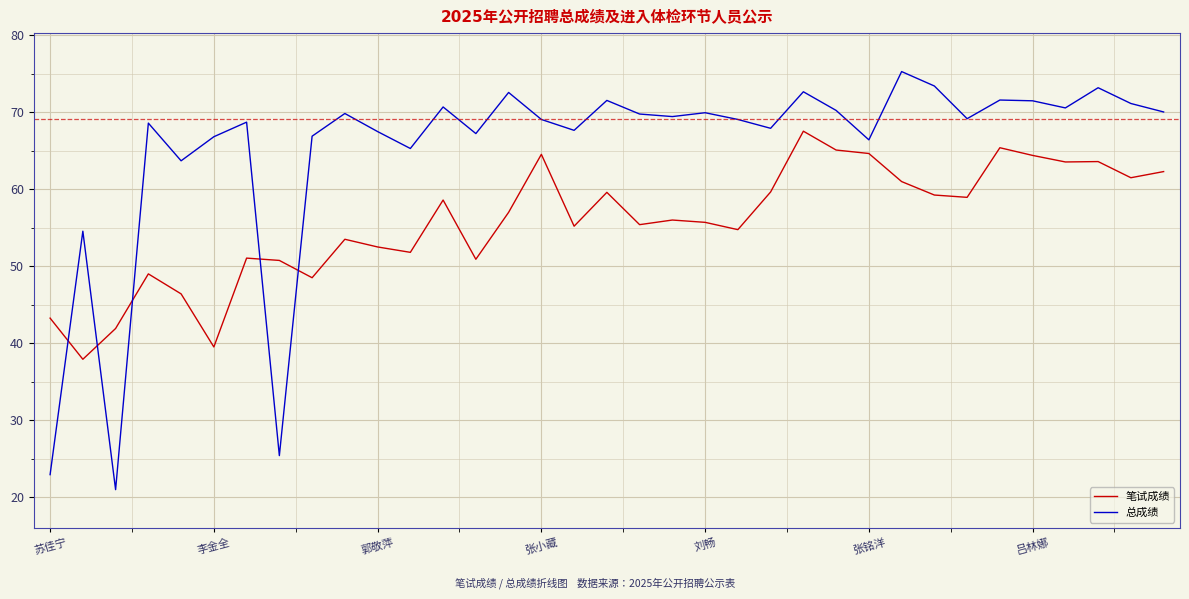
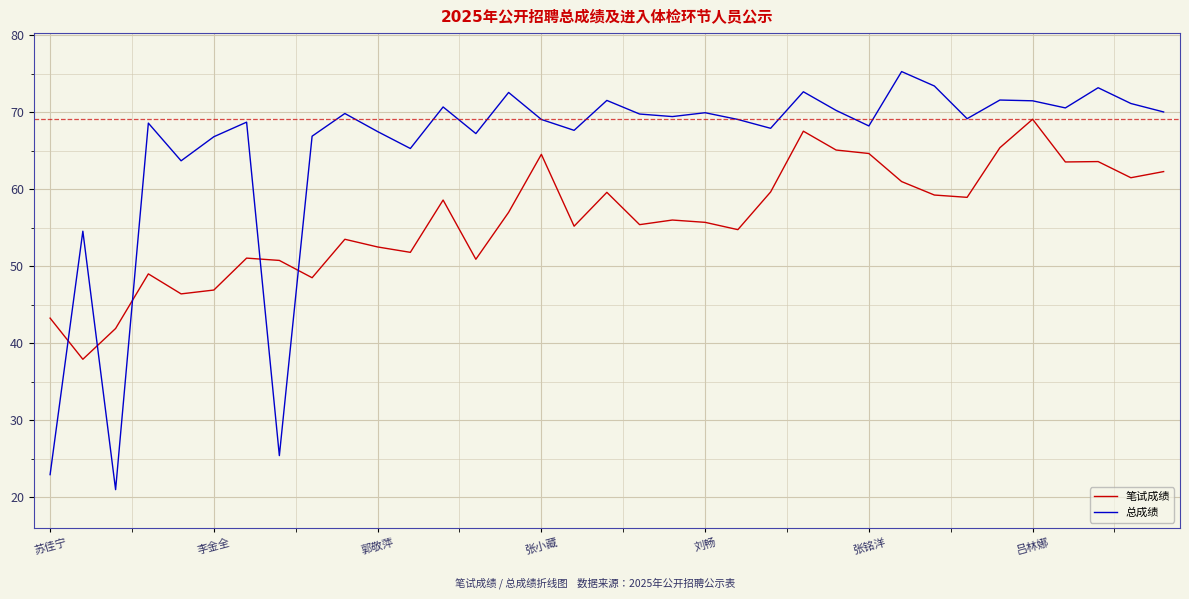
笔试成绩, 李金全: 40 -> 47
总成绩, 张铭洋: 66 -> 68
笔试成绩, 吕林娜: 64 -> 69
